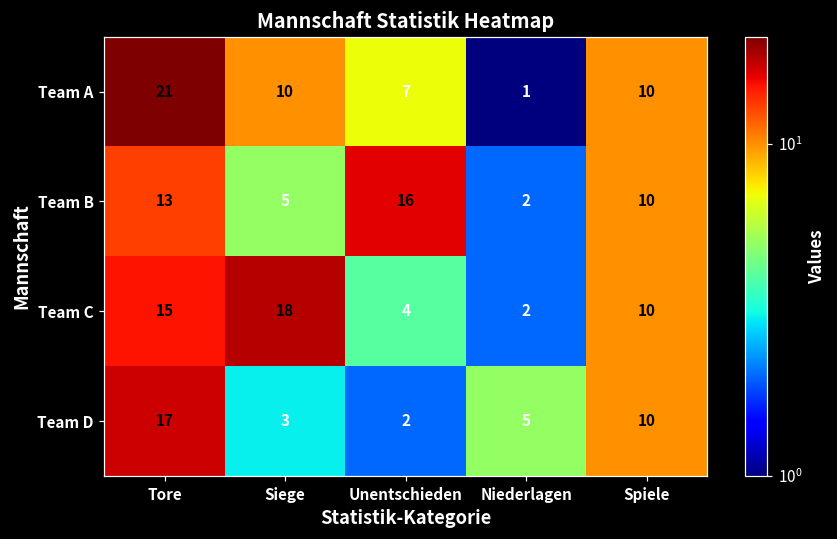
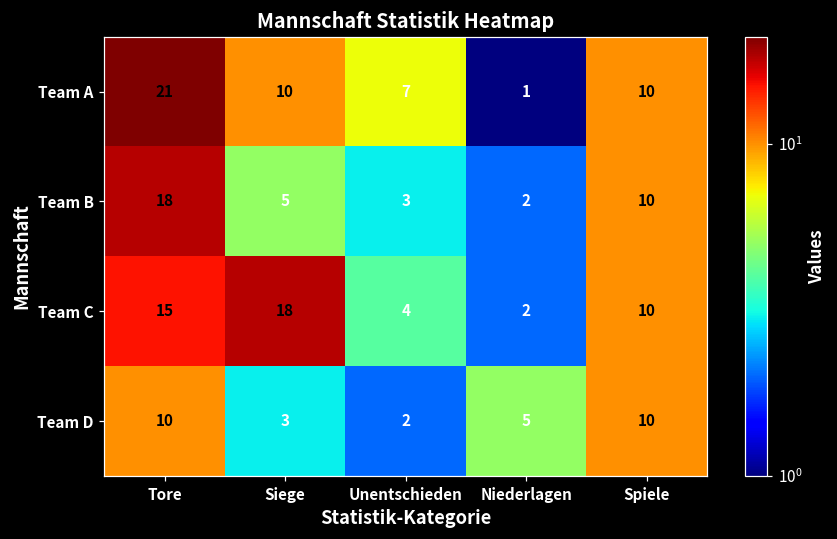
Team B, Tore: 13 -> 18
Team B, Unentschieden: 16 -> 3
Team D, Tore: 17 -> 10
